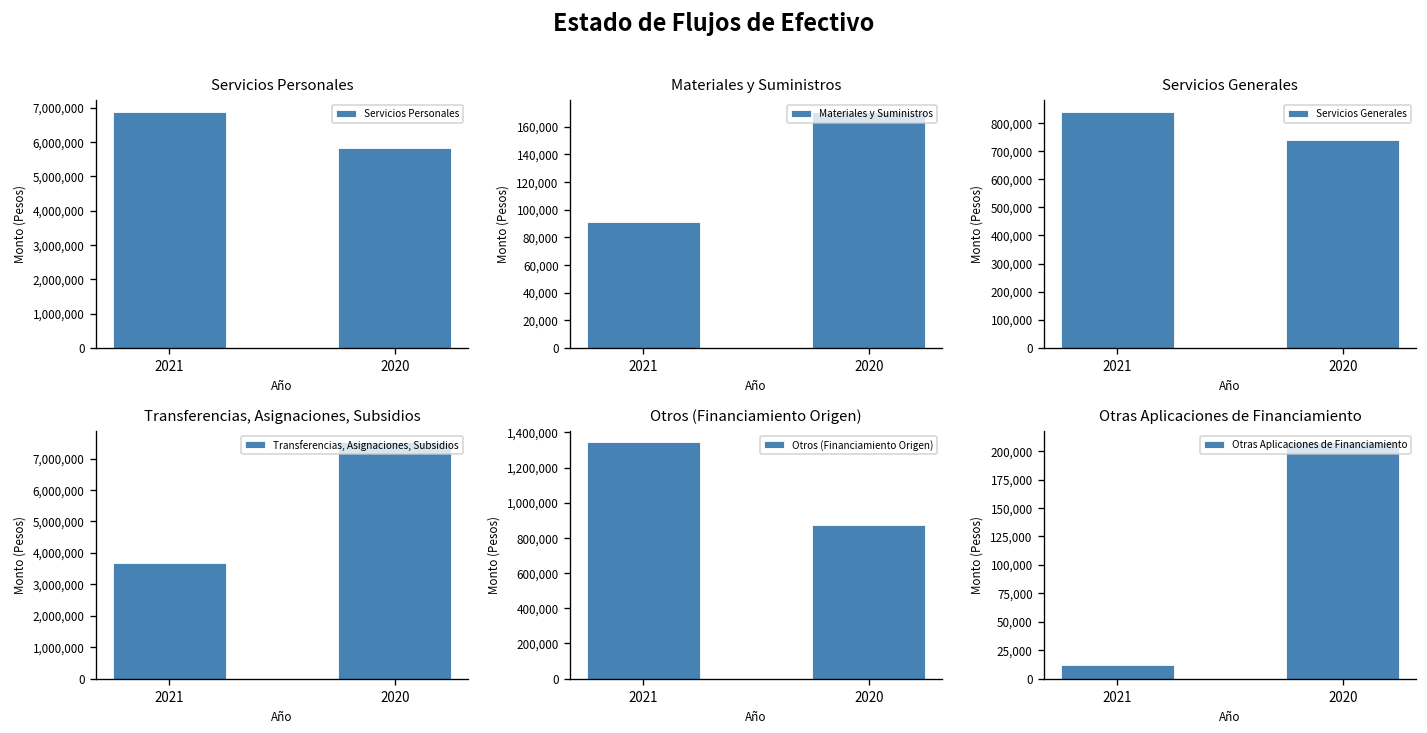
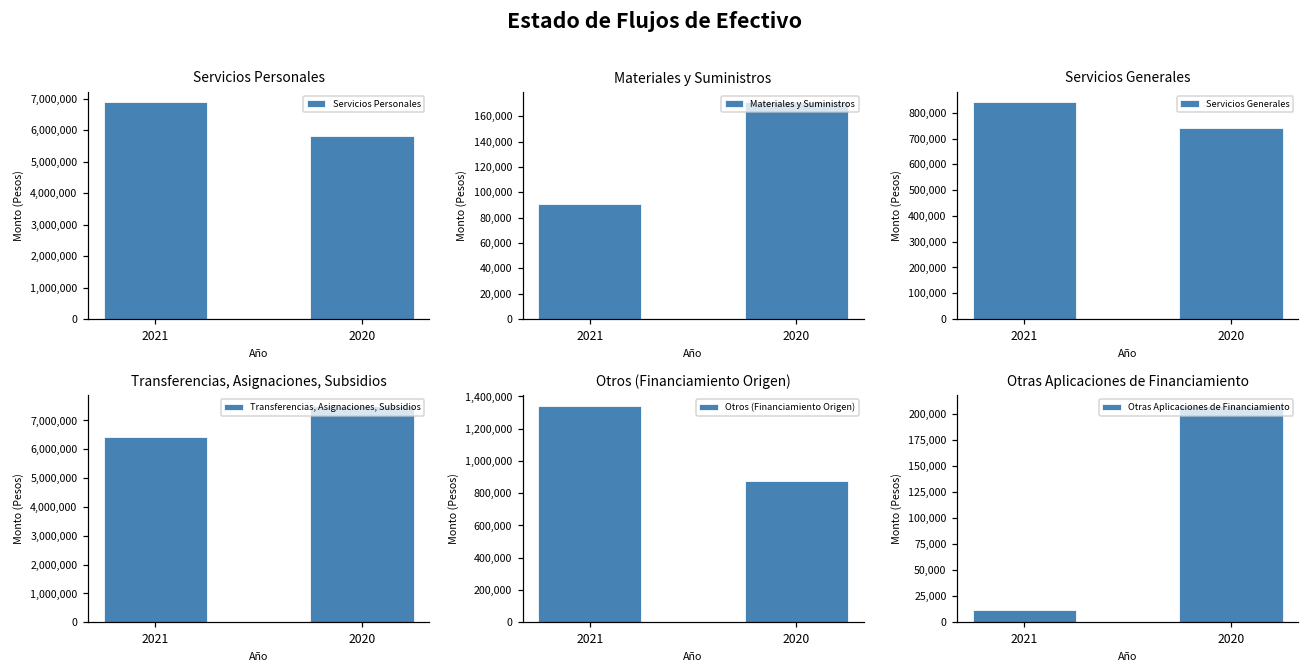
Transferencias, Asignaciones, Subsidios, 2021: 3,700,000 -> 6,400,000
